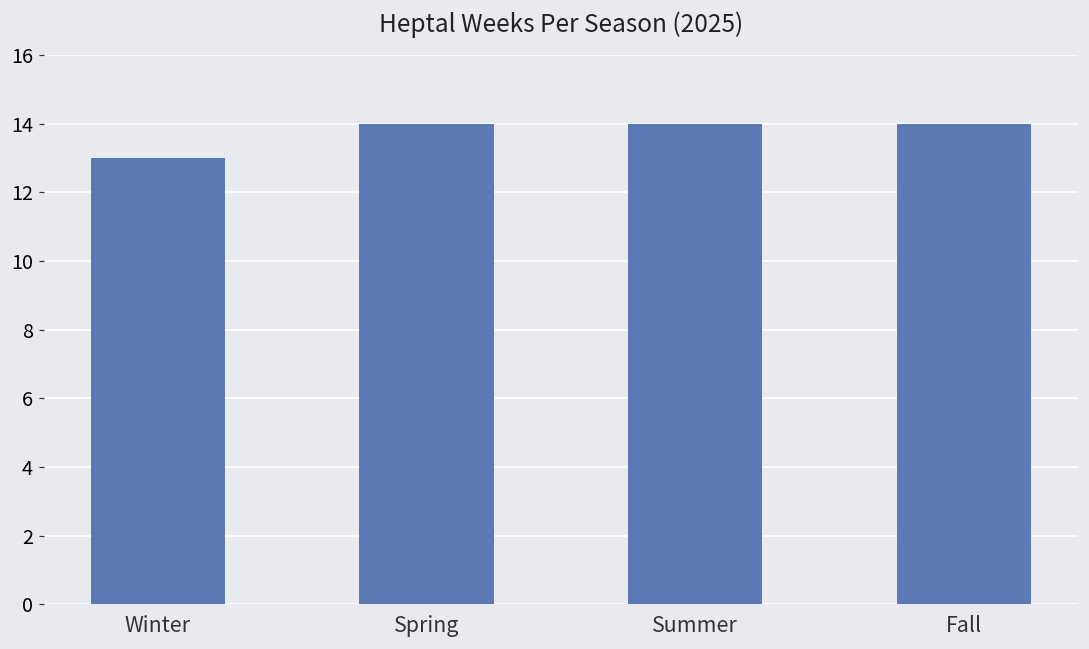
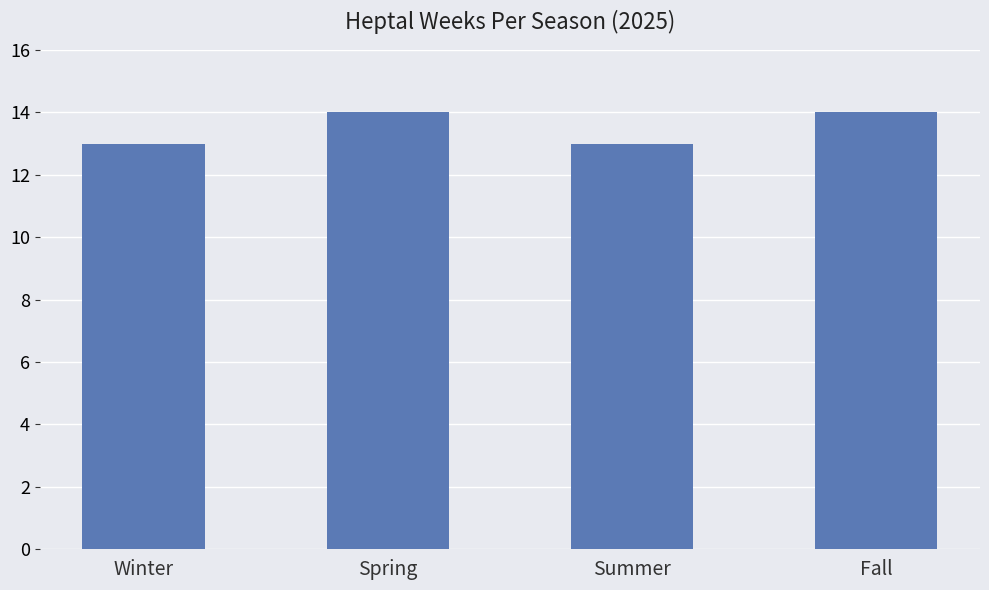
Summer: 14 -> 13
